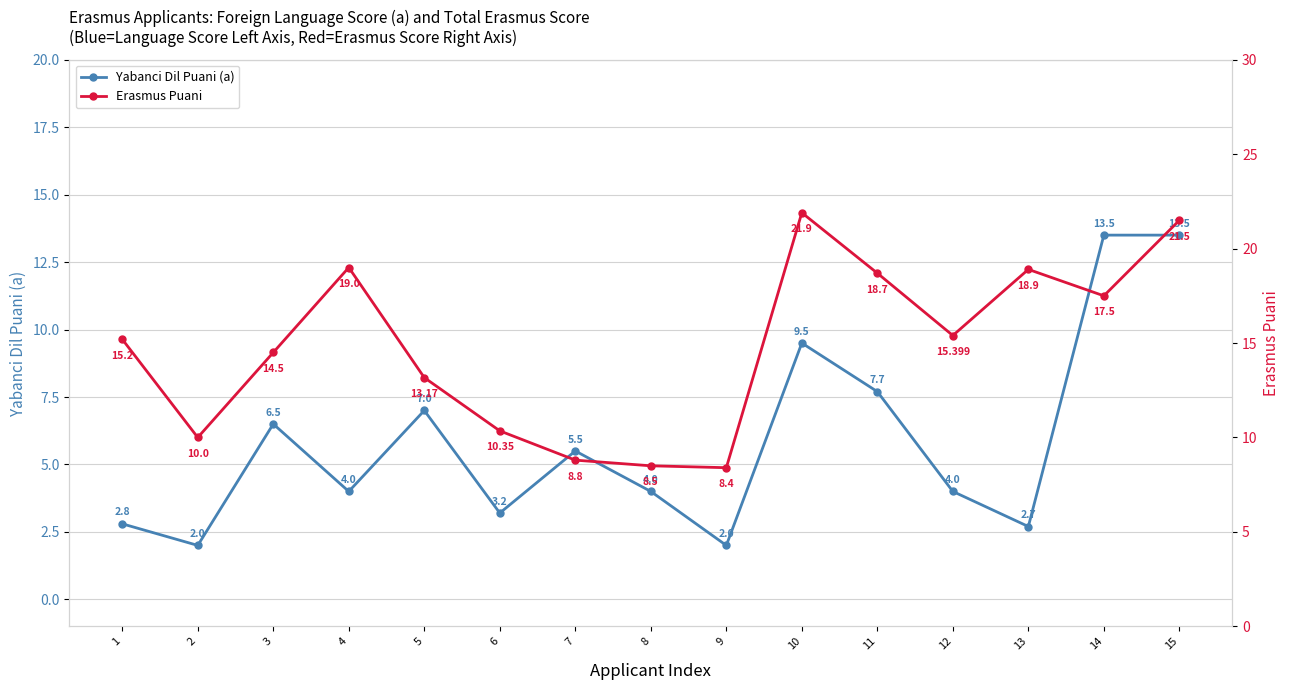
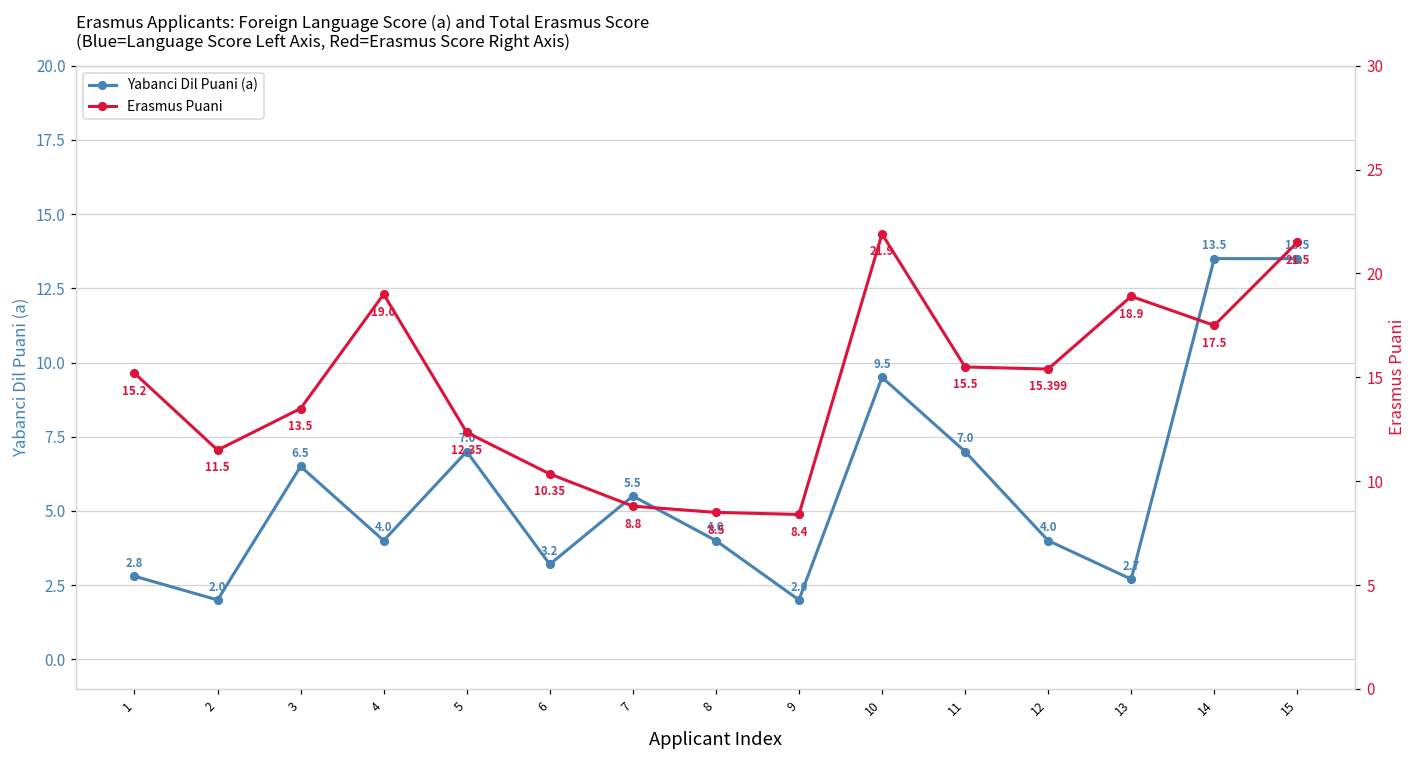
Yabanci Dil Puani (a), 11: 7.7 -> 7.0
Erasmus Puani, 2: 10.0 -> 11.5
Erasmus Puani, 3: 14.5 -> 13.5
Erasmus Puani, 5: 13.17 -> 12.35
Erasmus Puani, 11: 18.7 -> 15.5
